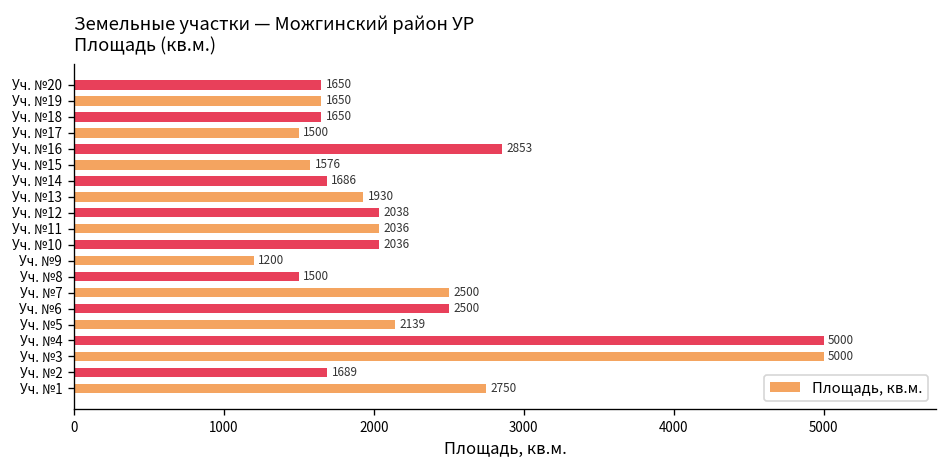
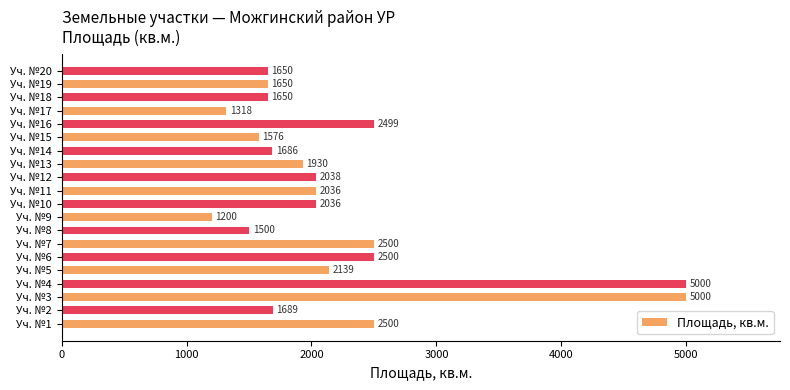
Уч. №17: 1500 -> 1318
Уч. №16: 2853 -> 2499
Уч. №1: 2750 -> 2500
